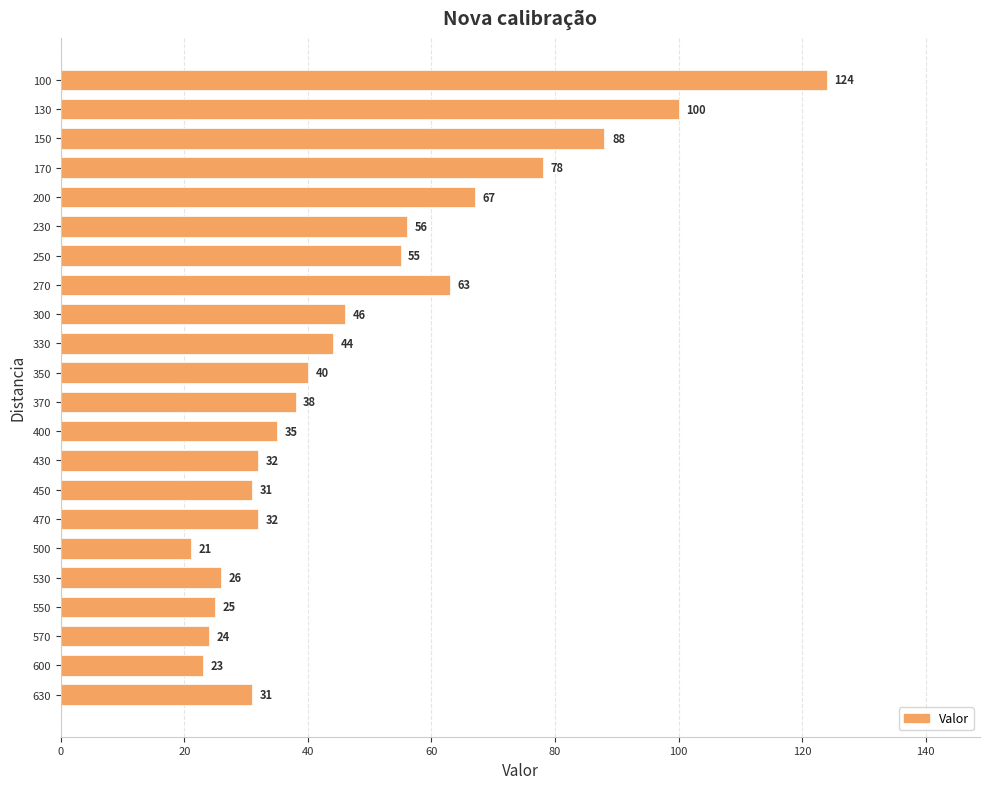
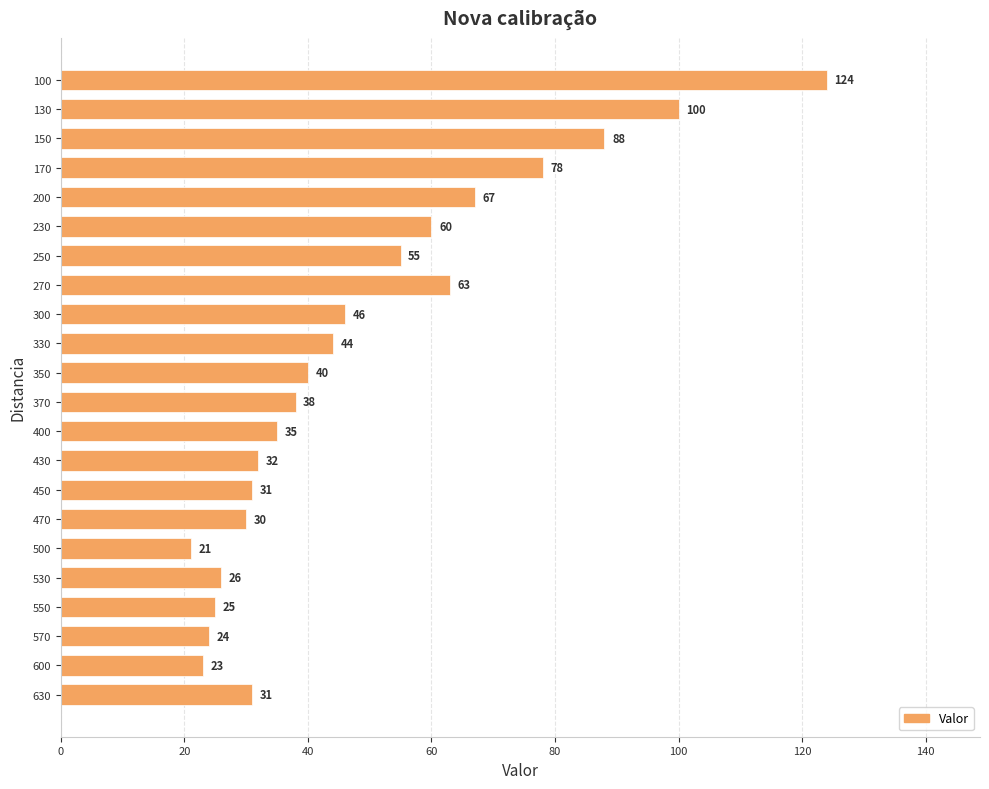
230: 56 -> 60
470: 32 -> 30
